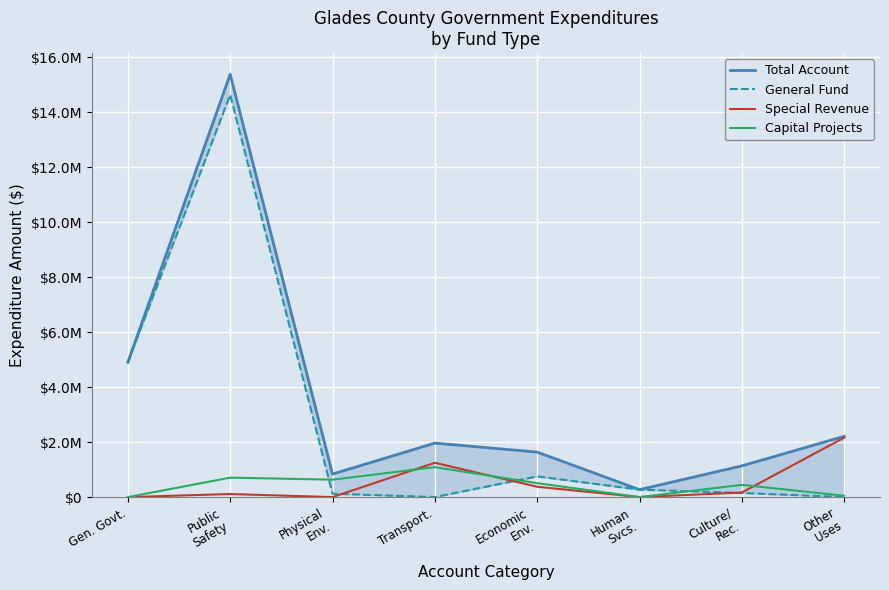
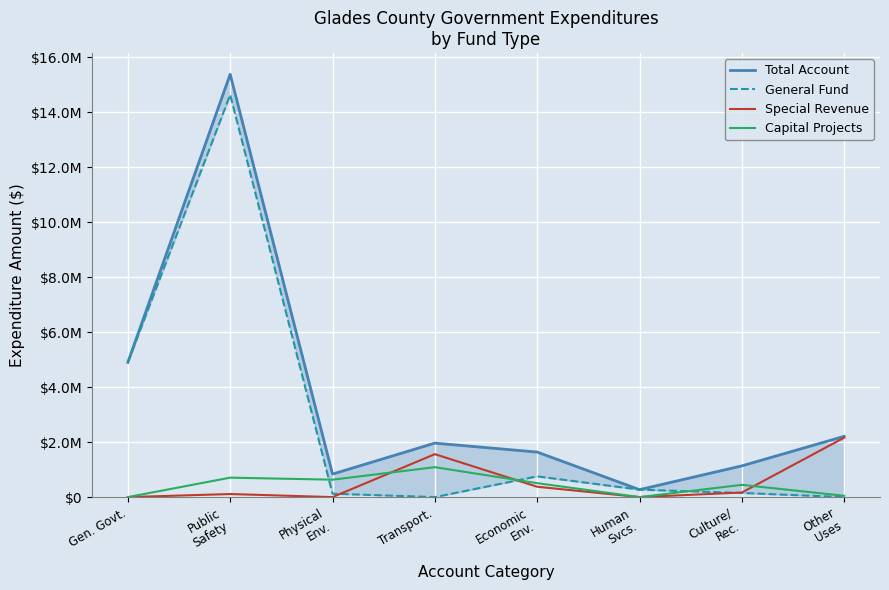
Special Revenue, Transport.: $1200000 -> $1600000
